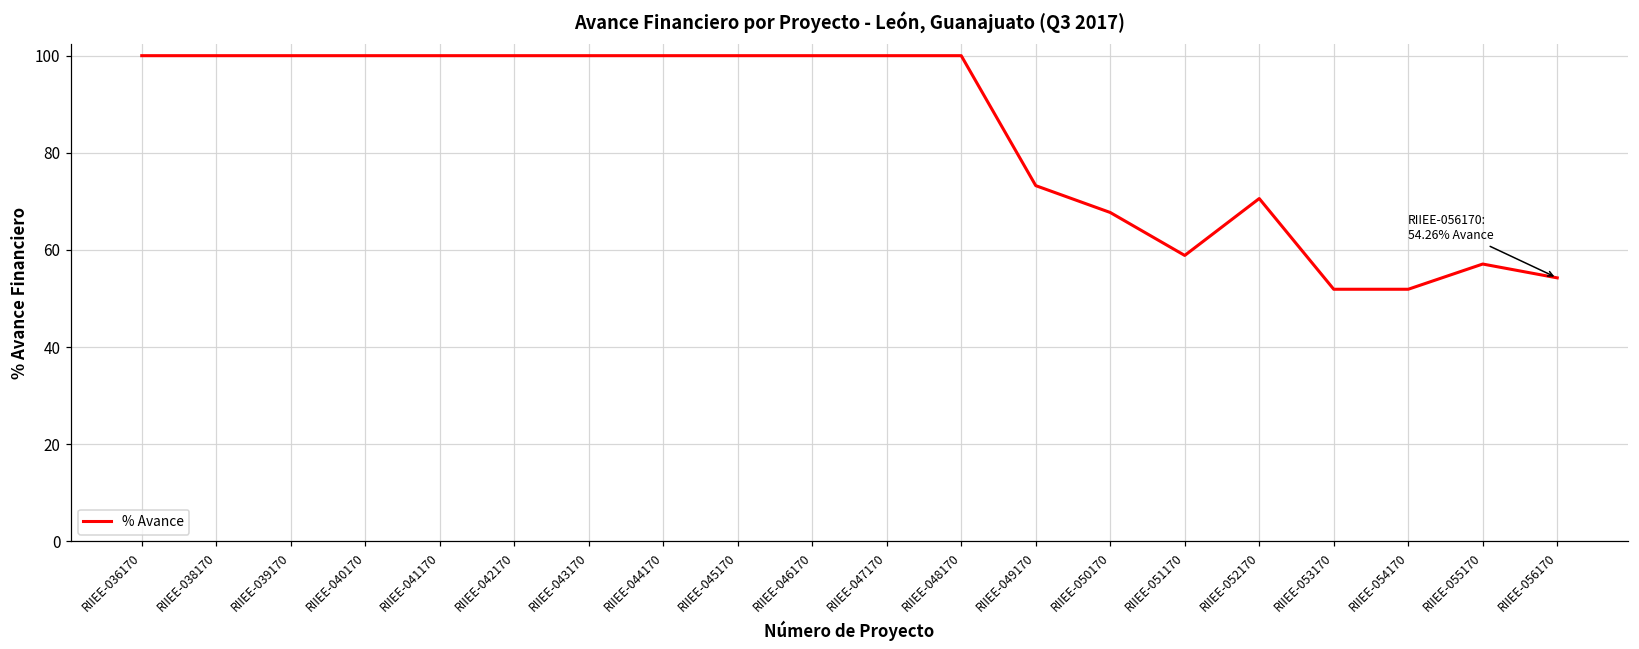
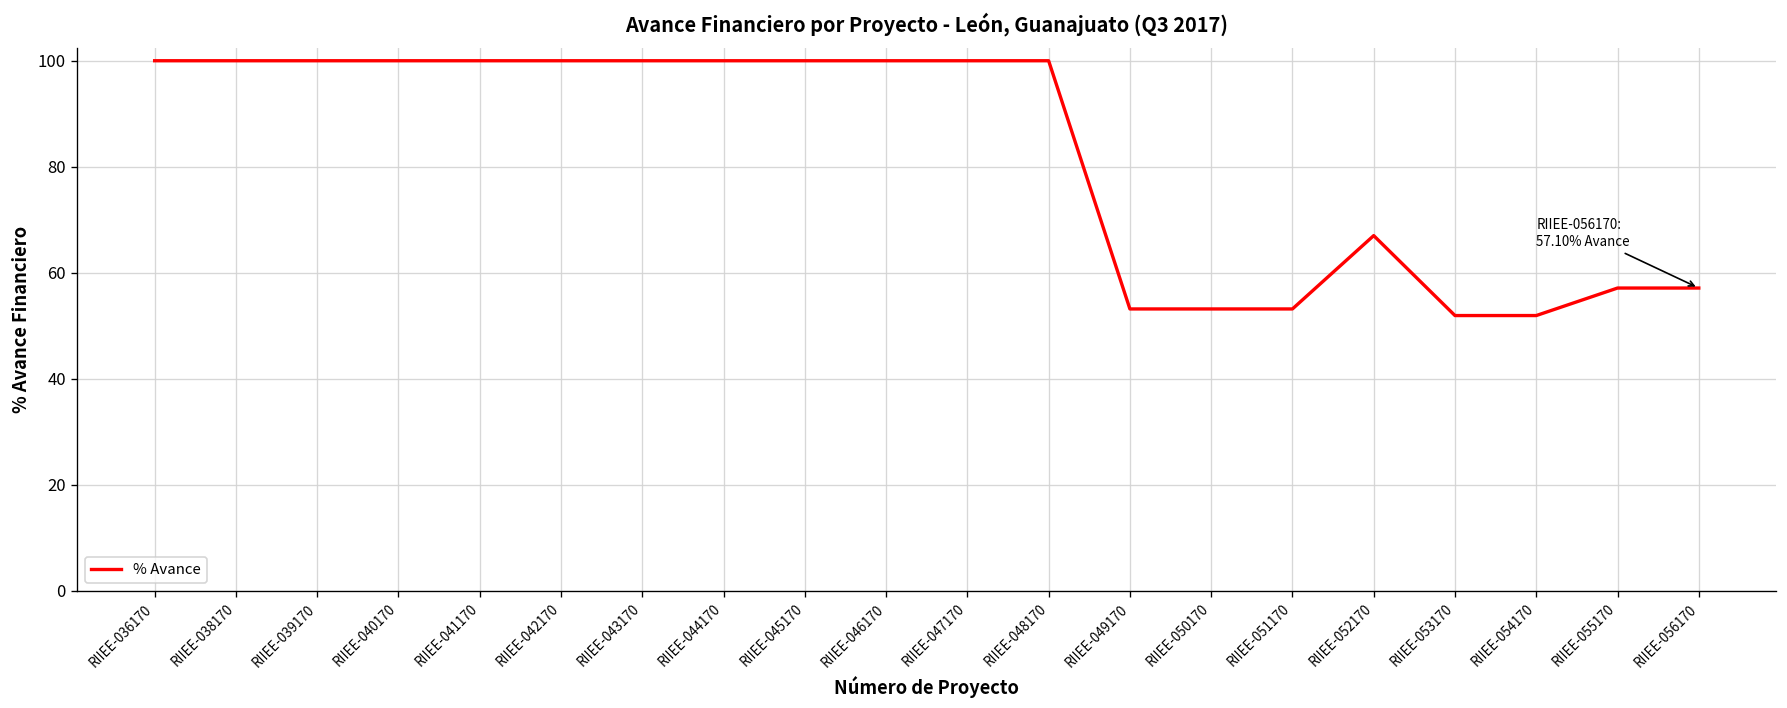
RIIEE-049170: 73 -> 53
RIIEE-050170: 68 -> 53
RIIEE-051170: 59 -> 53
RIIEE-052170: 71 -> 67
RIIEE-056170: 54.26% -> 57.10%
